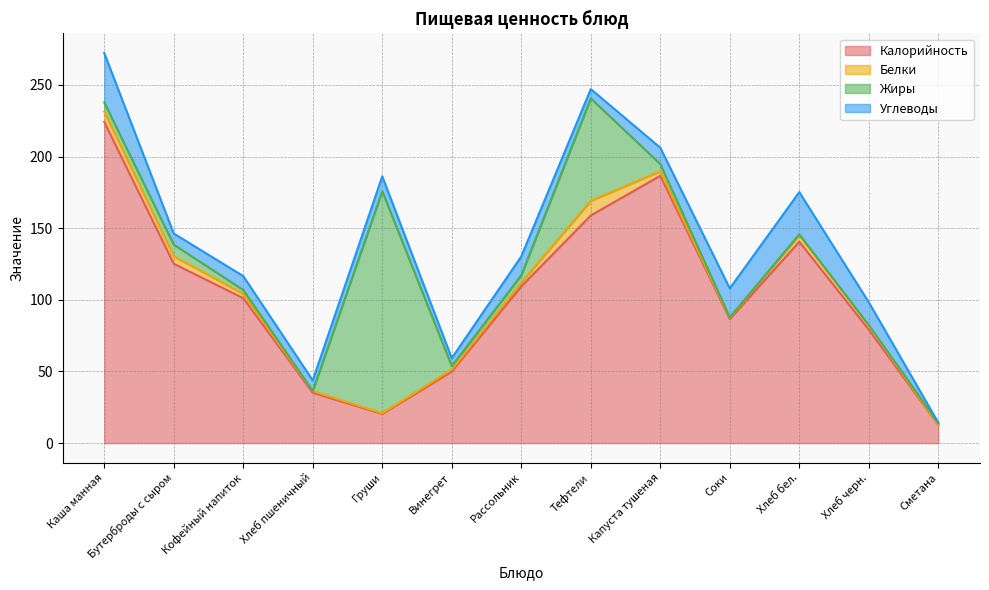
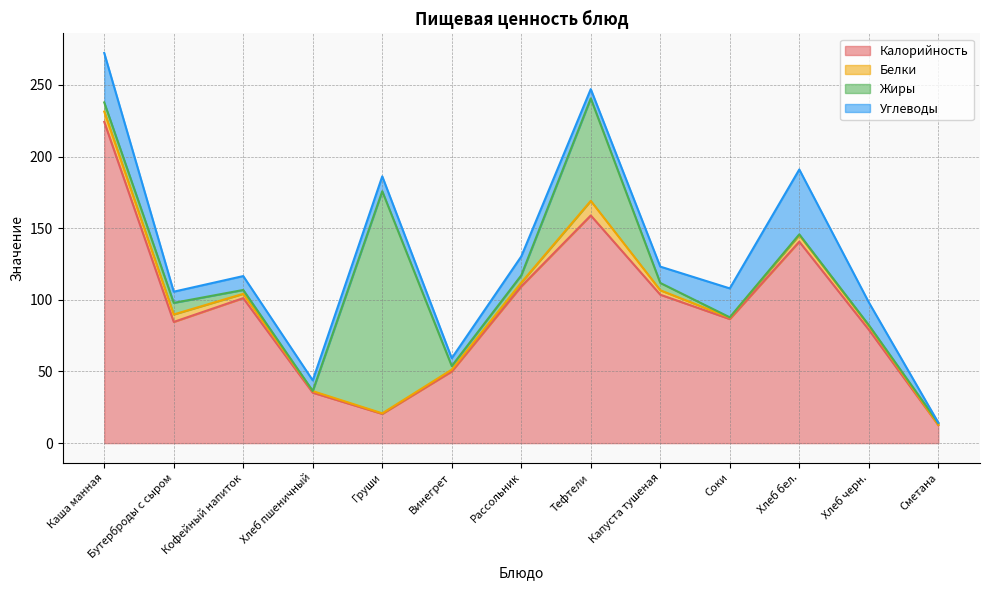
Калорийность, Бутерброды с сыром: 125 -> 85
Калорийность, Капуста тушеная: 187 -> 104
Углеводы, Хлеб бел.: 30 -> 45
